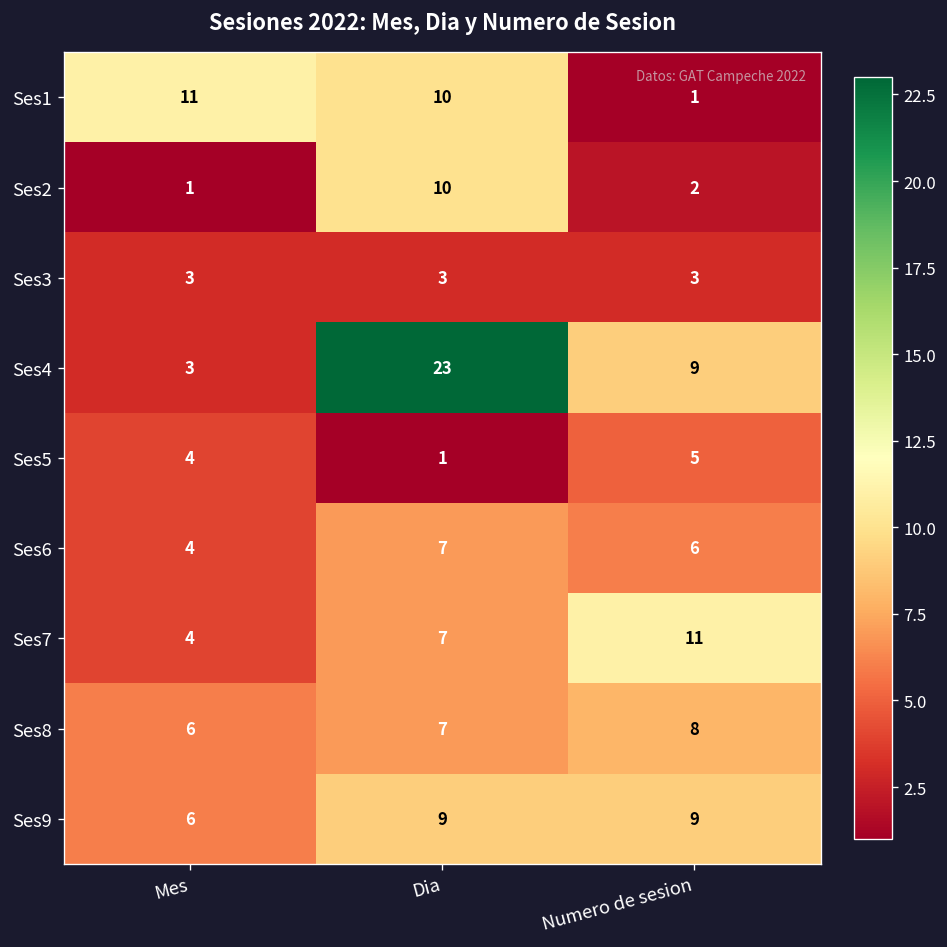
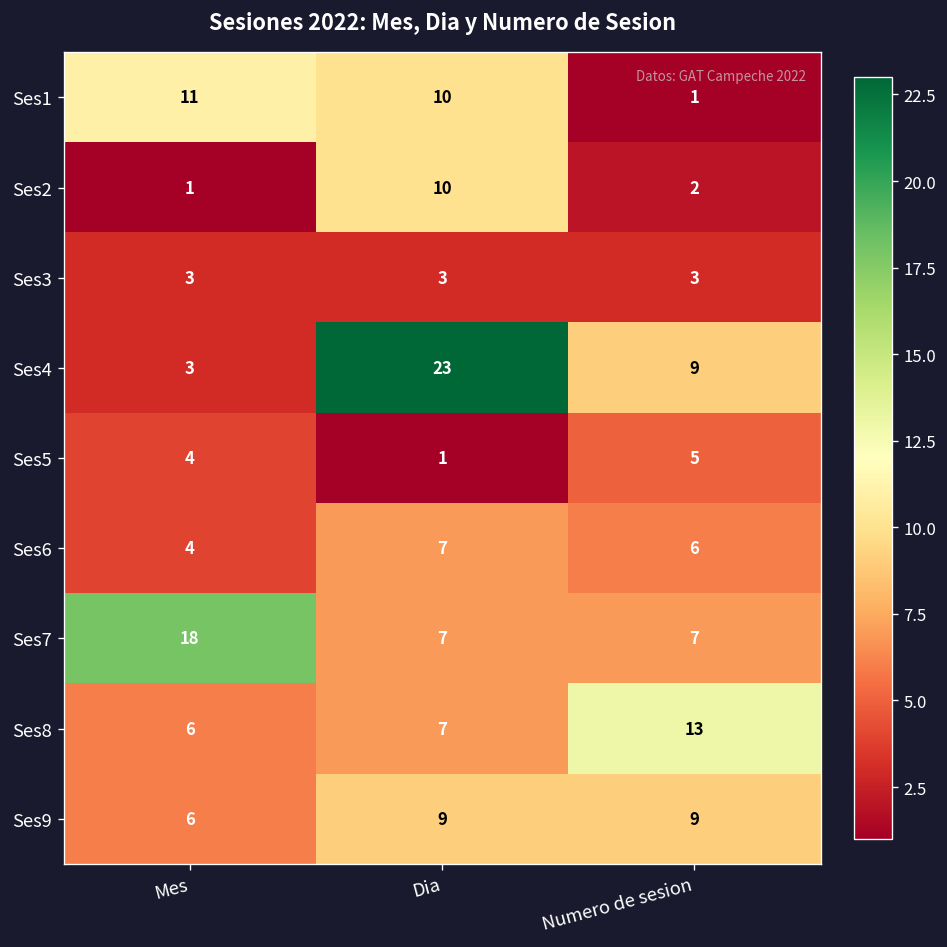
Ses7, Mes: 4 -> 18
Ses7, Numero de sesion: 11 -> 7
Ses8, Numero de sesion: 8 -> 13
